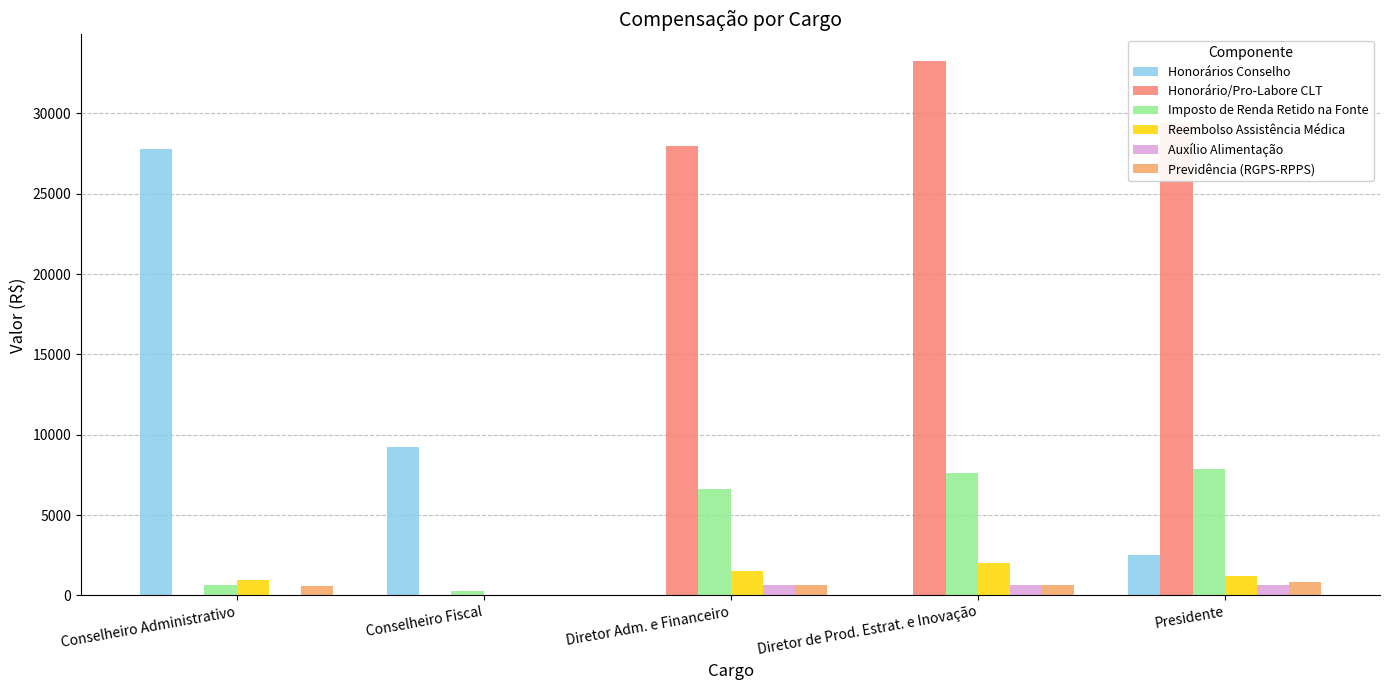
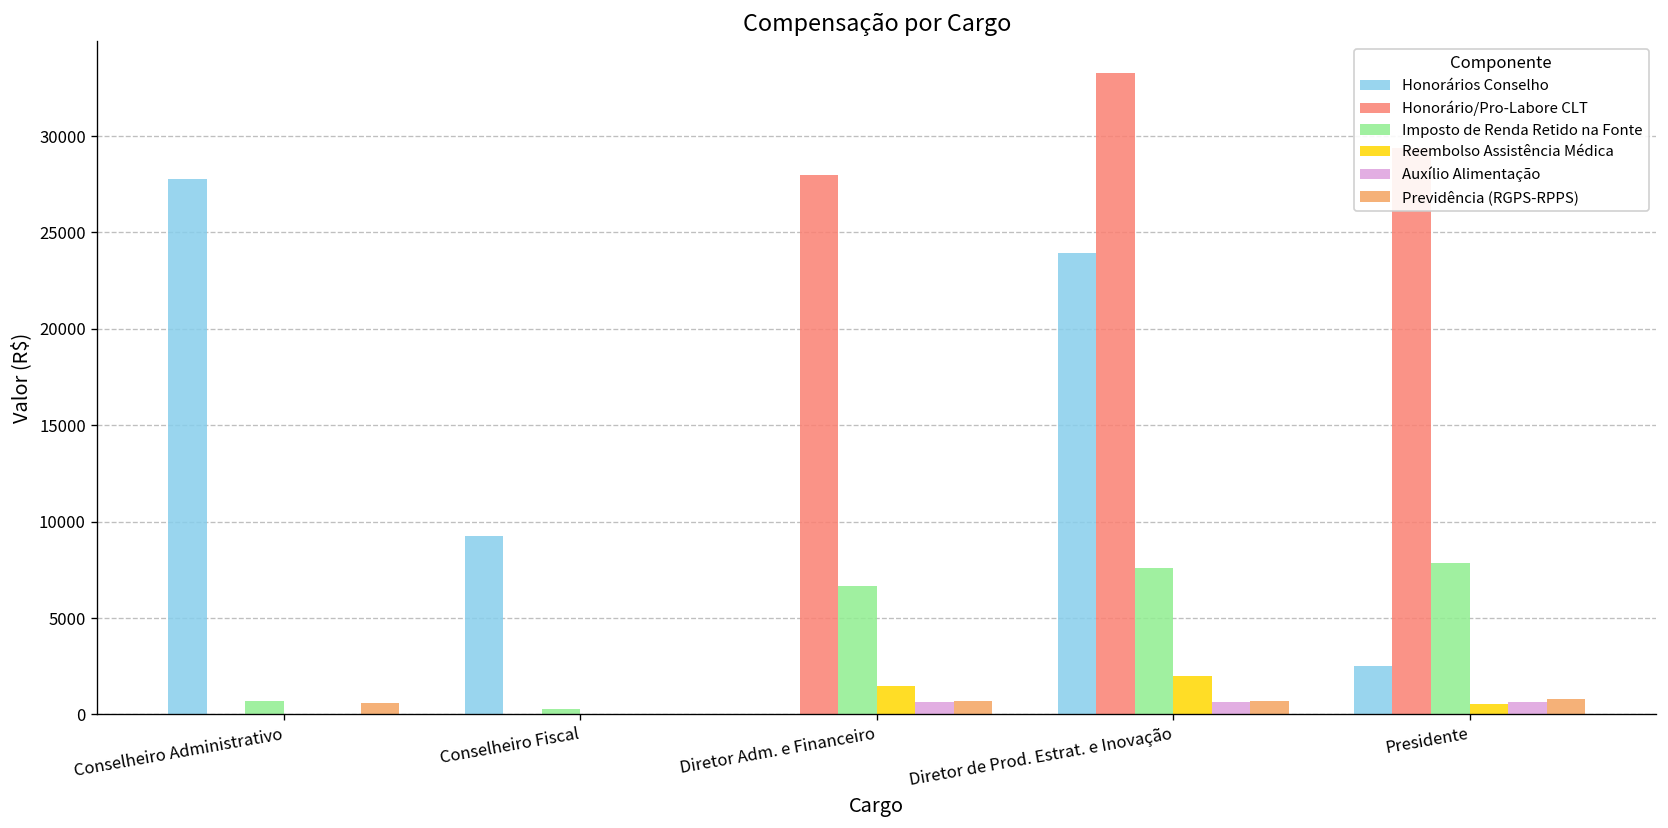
Reembolso Assistência Médica, Conselheiro Administrativo: 1000 -> 0
Honorários Conselho, Diretor de Prod. Estrat. e Inovação: 0 -> 23900
Reembolso Assistência Médica, Presidente: 1200 -> 600
